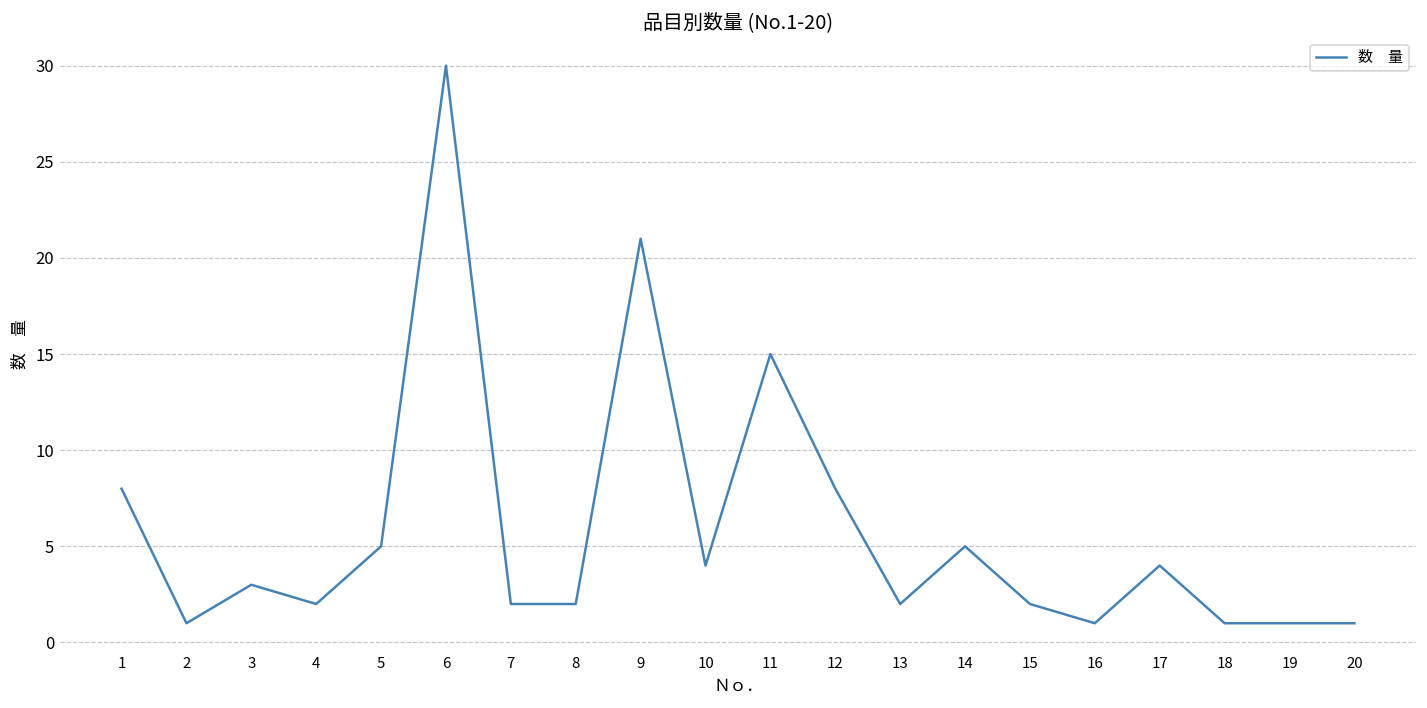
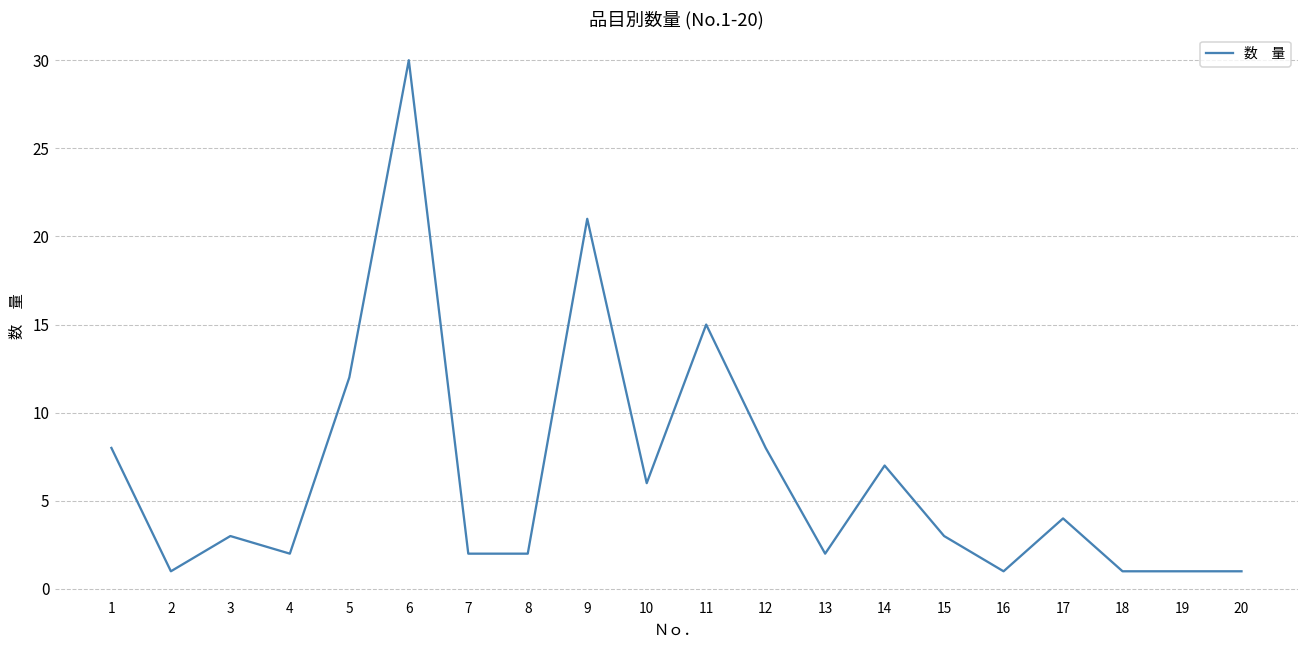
5: 5 -> 12
10: 4 -> 6
14: 5 -> 7
15: 2 -> 3
